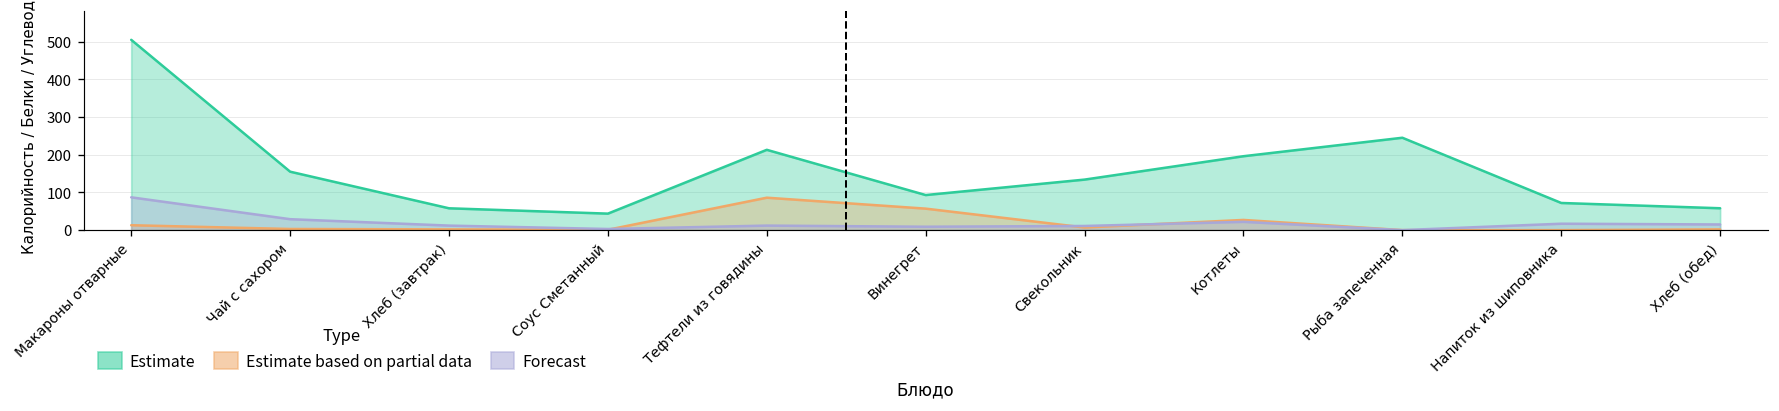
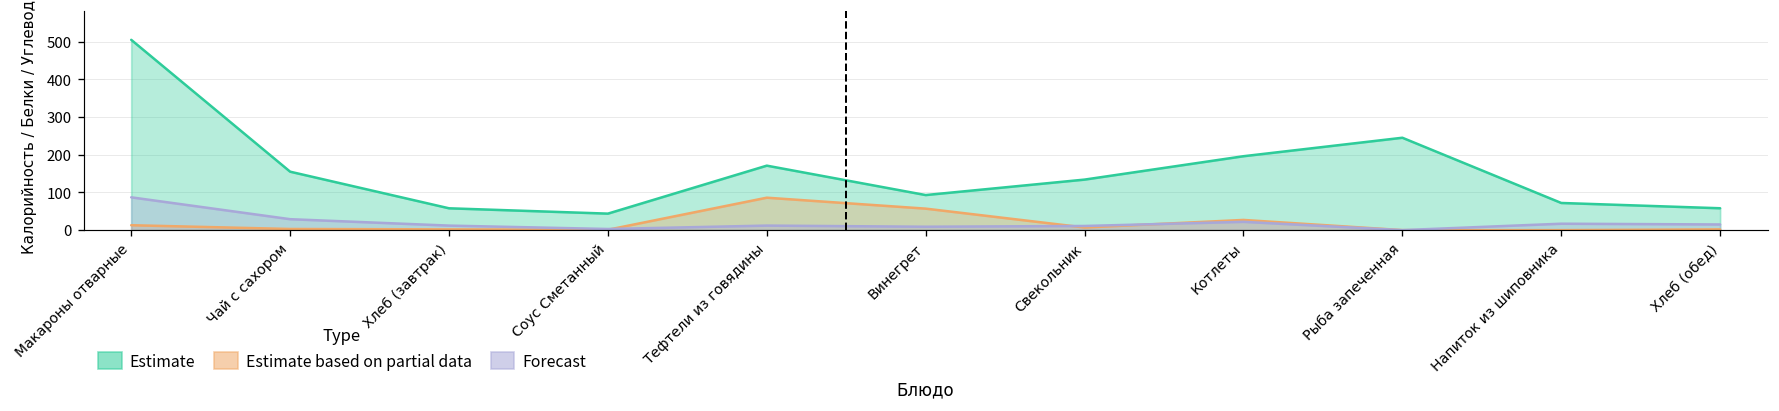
Estimate, Тефтели из говядины: 210 -> 170
